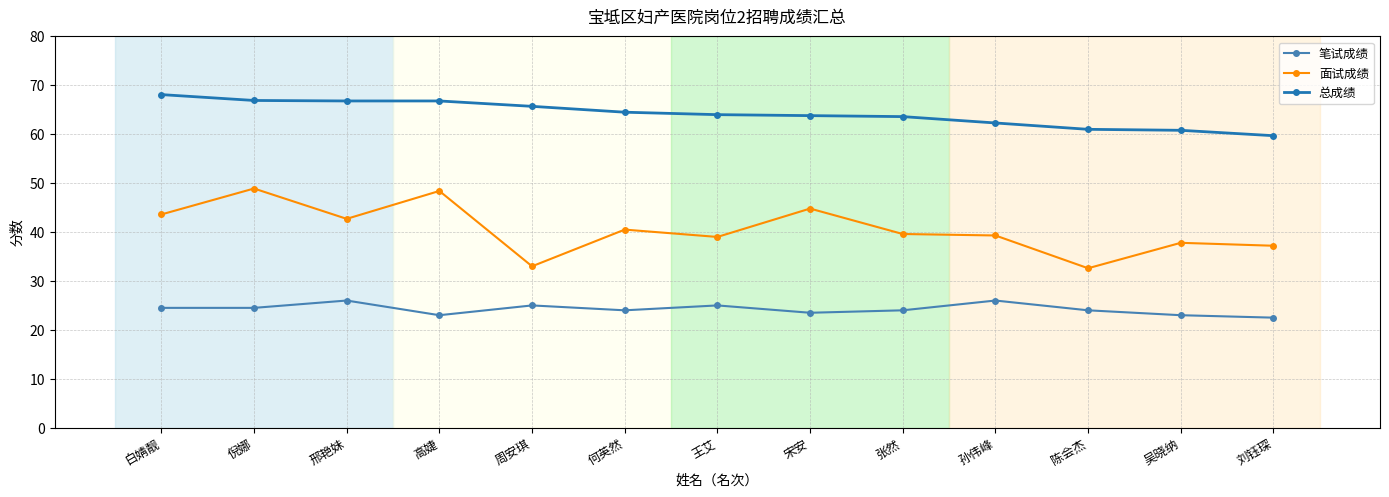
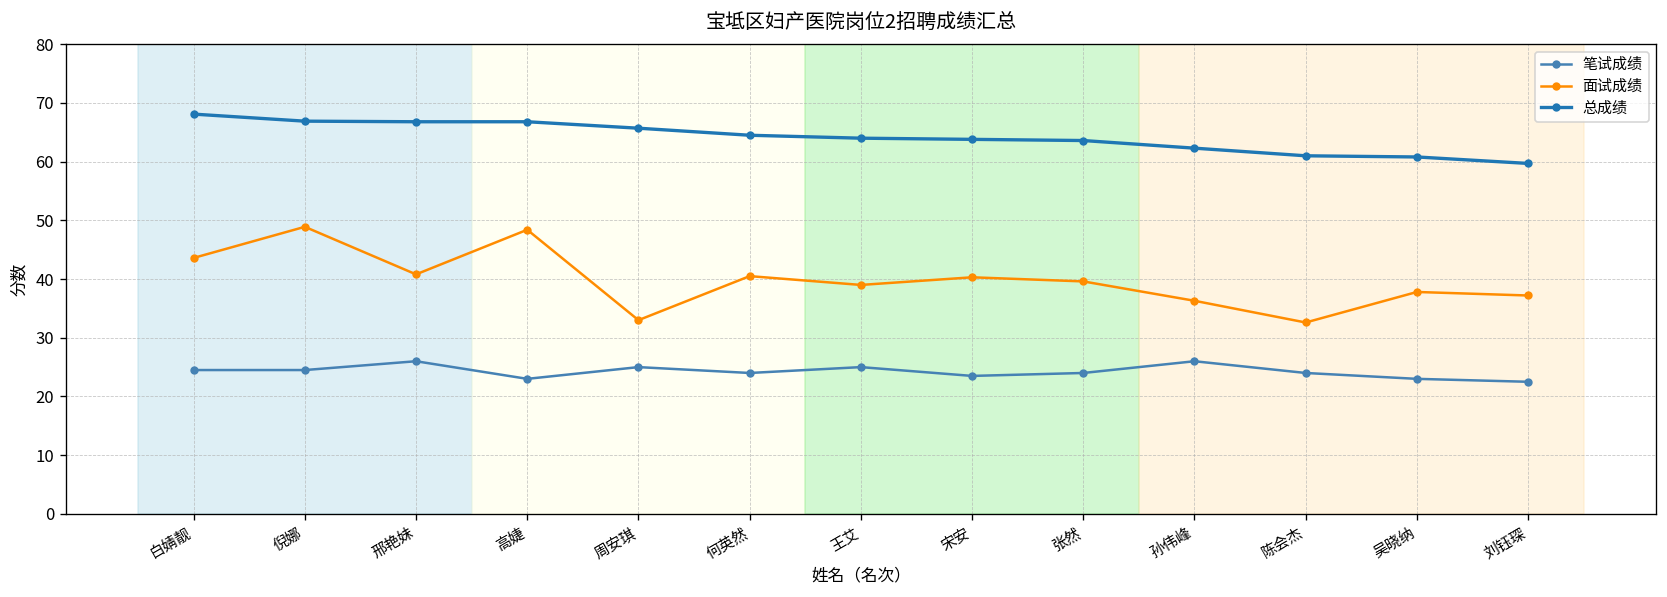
面试成绩, 邢艳妹: 43 -> 41
面试成绩, 宋安: 45 -> 40
面试成绩, 孙伟峰: 39 -> 36
